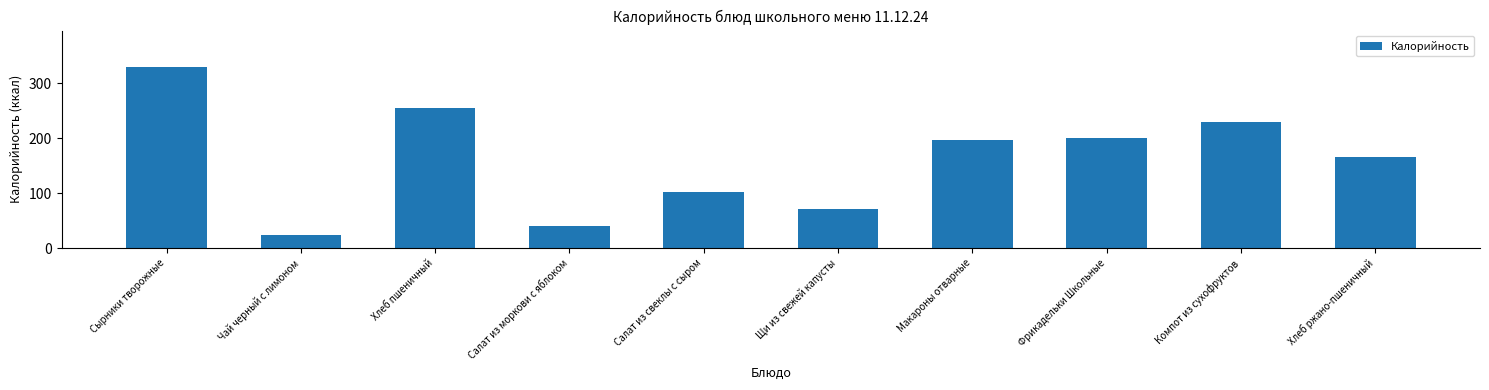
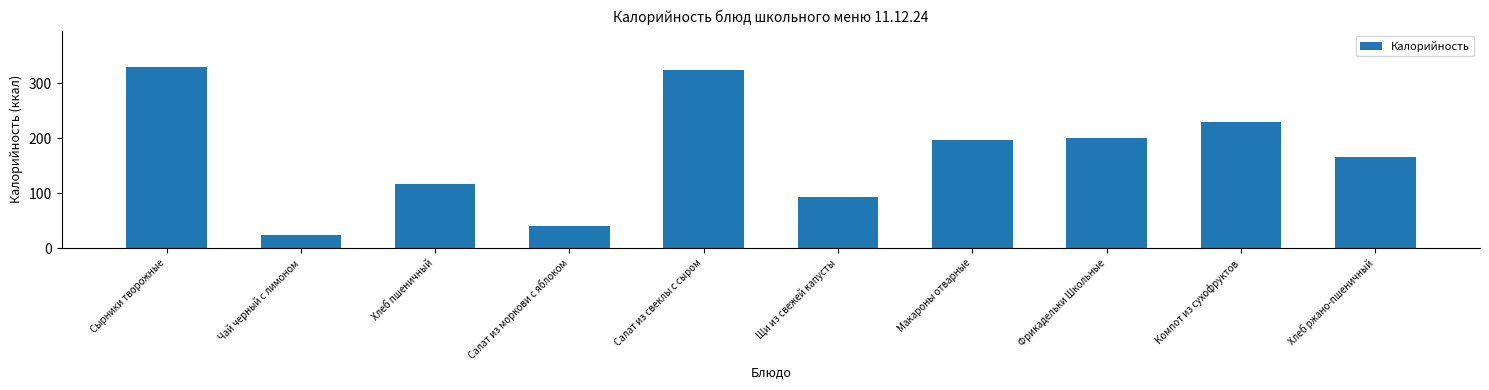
Хлеб пшеничный: 250 -> 120
Салат из свеклы с сыром: 100 -> 320
Щи из свежей капусты: 70 -> 90
